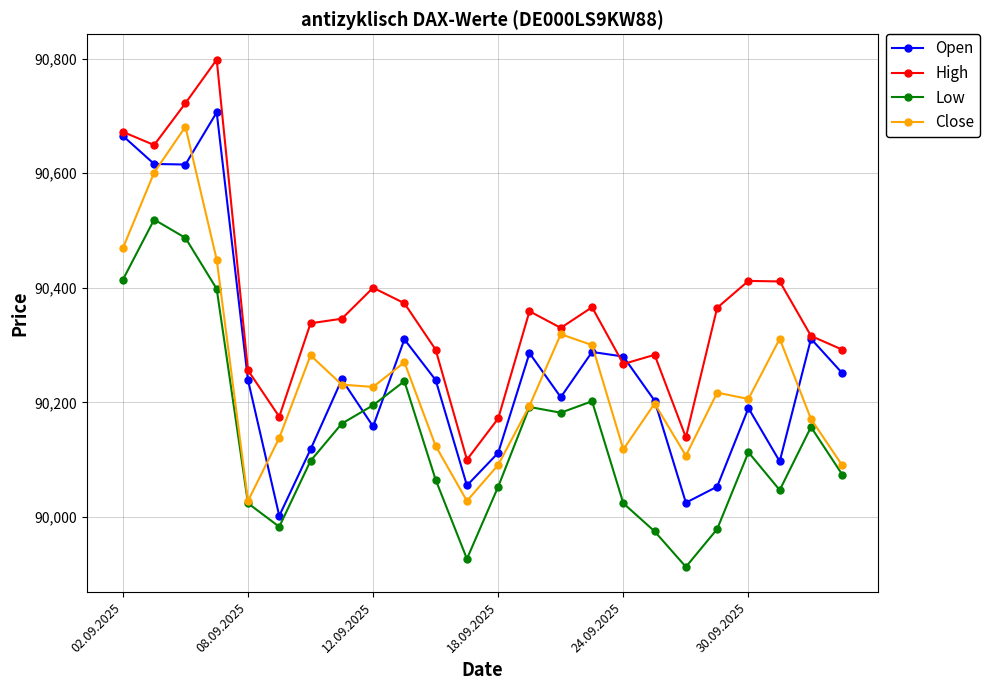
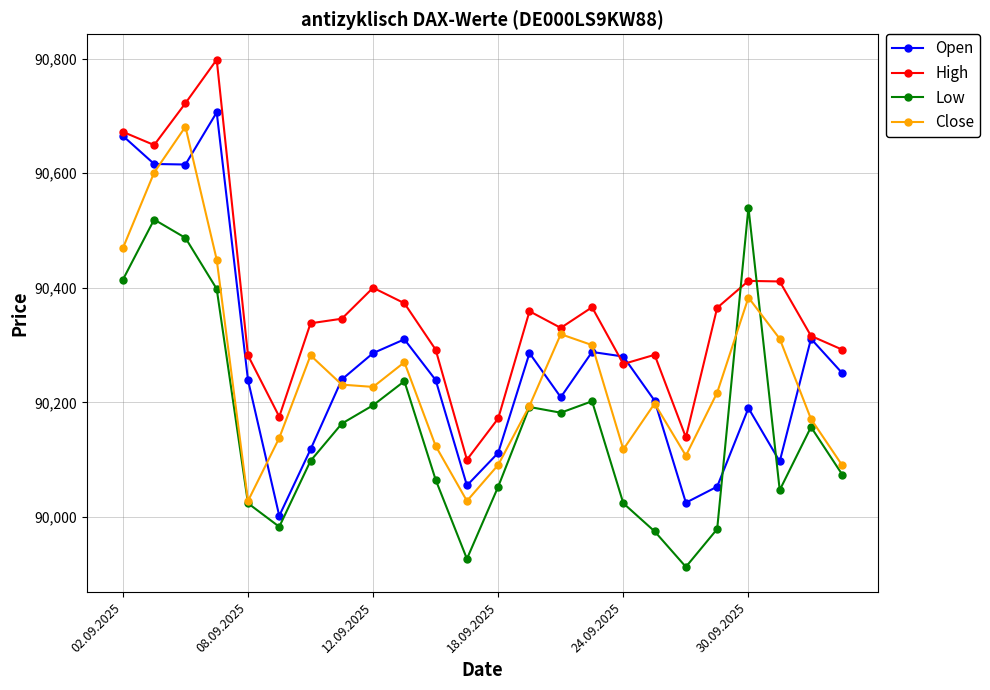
High, 08.09.2025: 90,260 -> 90,280
Open, 12.09.2025: 90,160 -> 90,290
Low, 30.09.2025: 90,110 -> 90,540
Close, 30.09.2025: 90,210 -> 90,380
